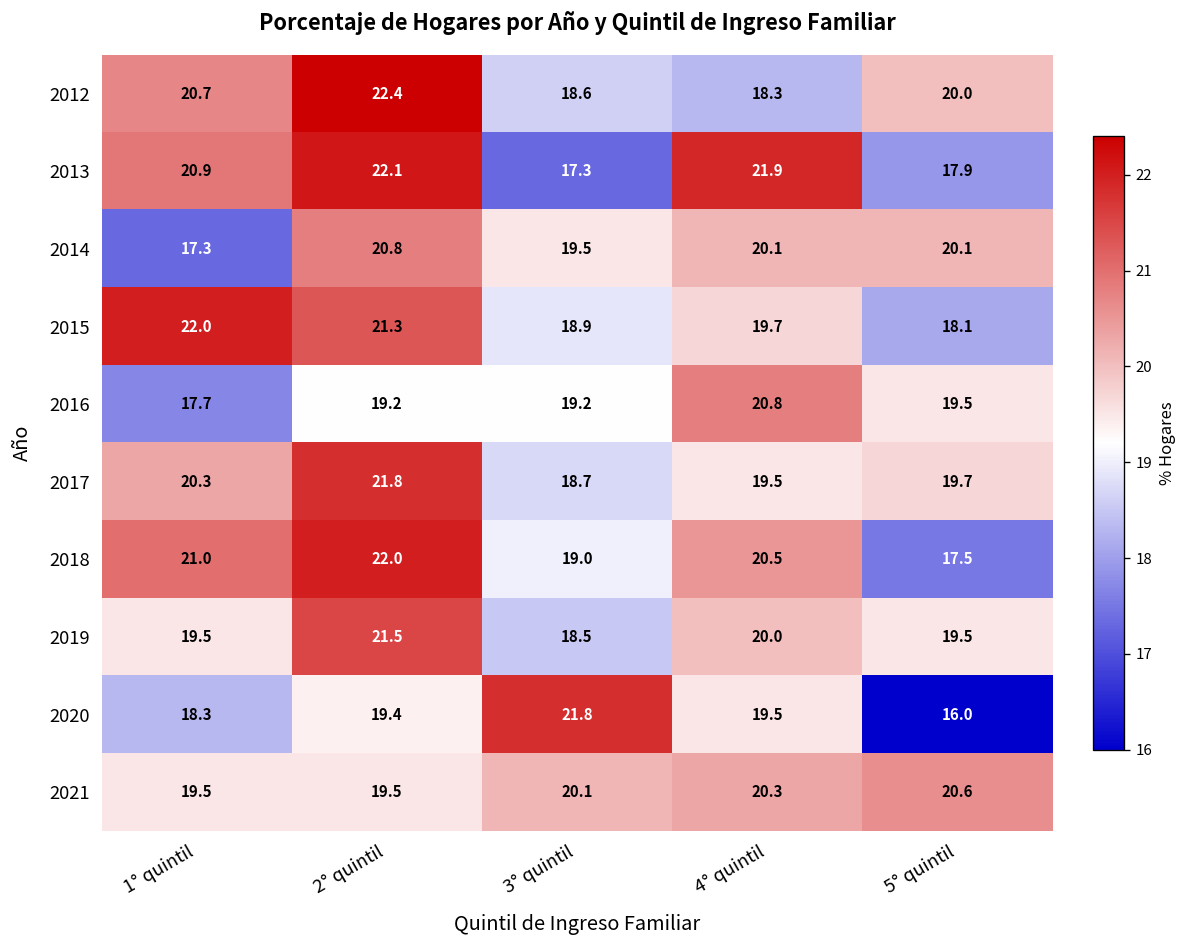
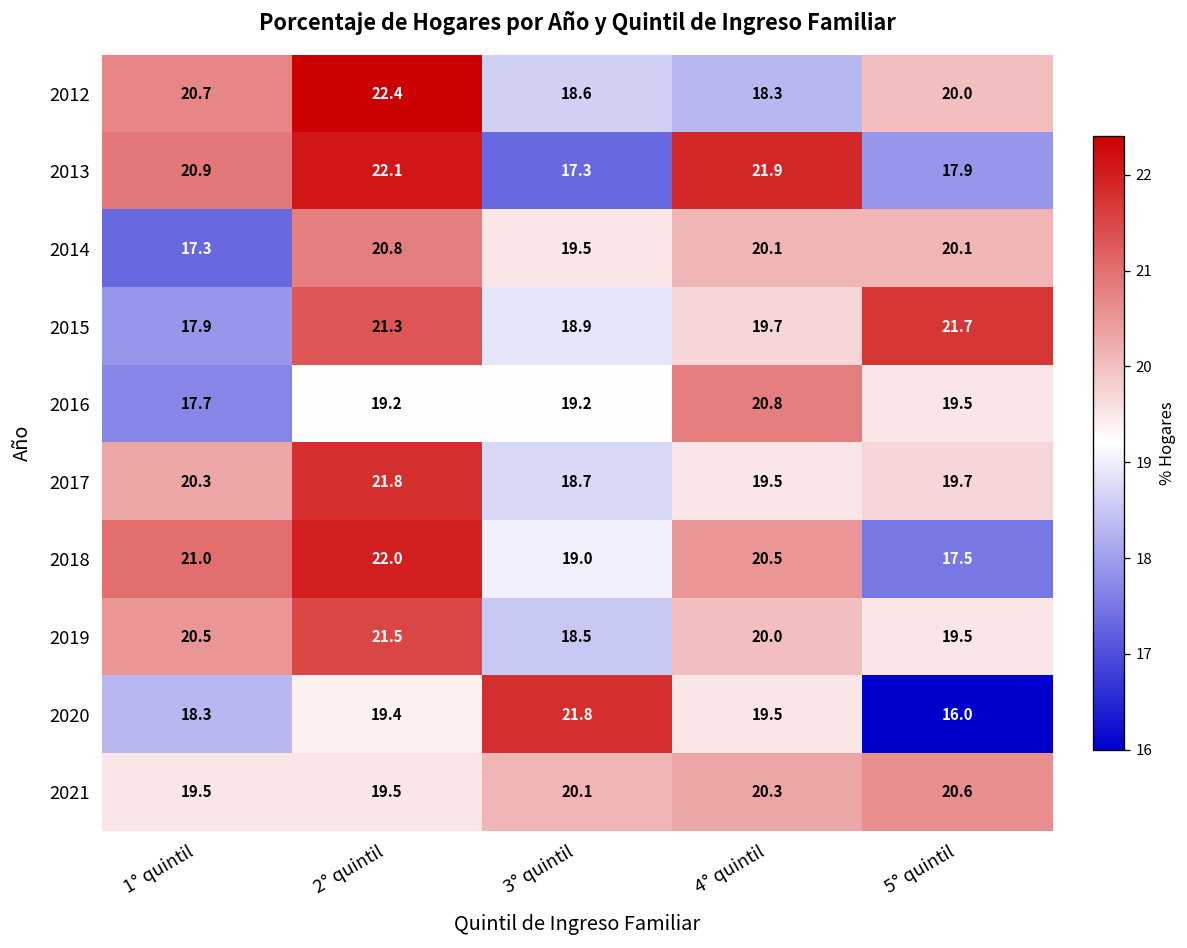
2015, 1° quintil: 22.0 -> 17.9
2015, 5° quintil: 18.1 -> 21.7
2019, 1° quintil: 19.5 -> 20.5
